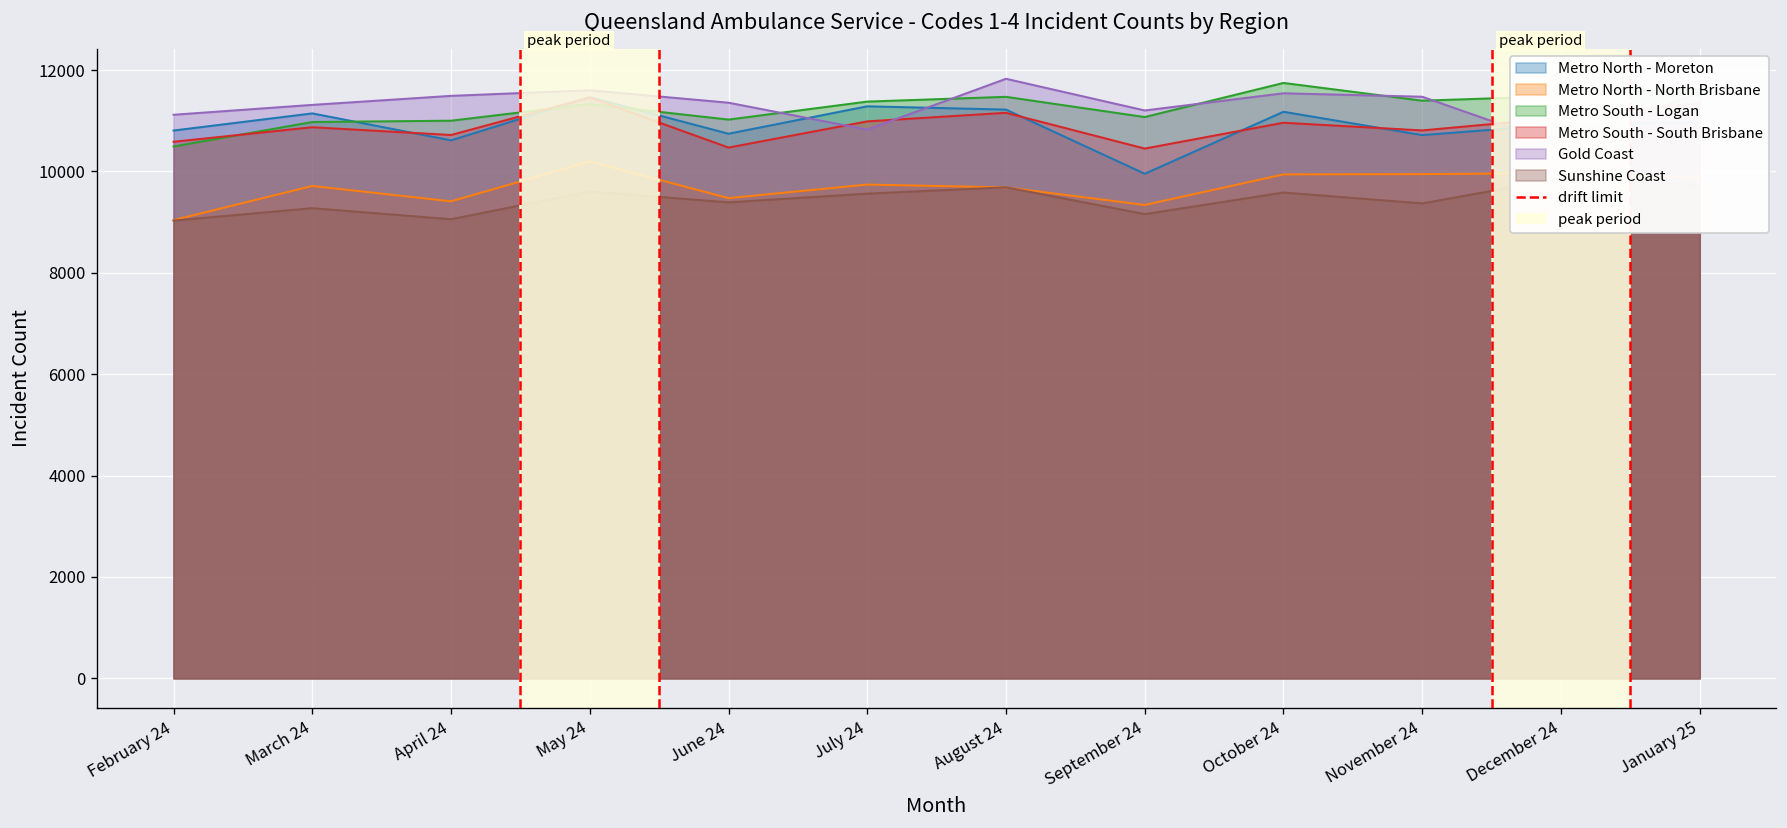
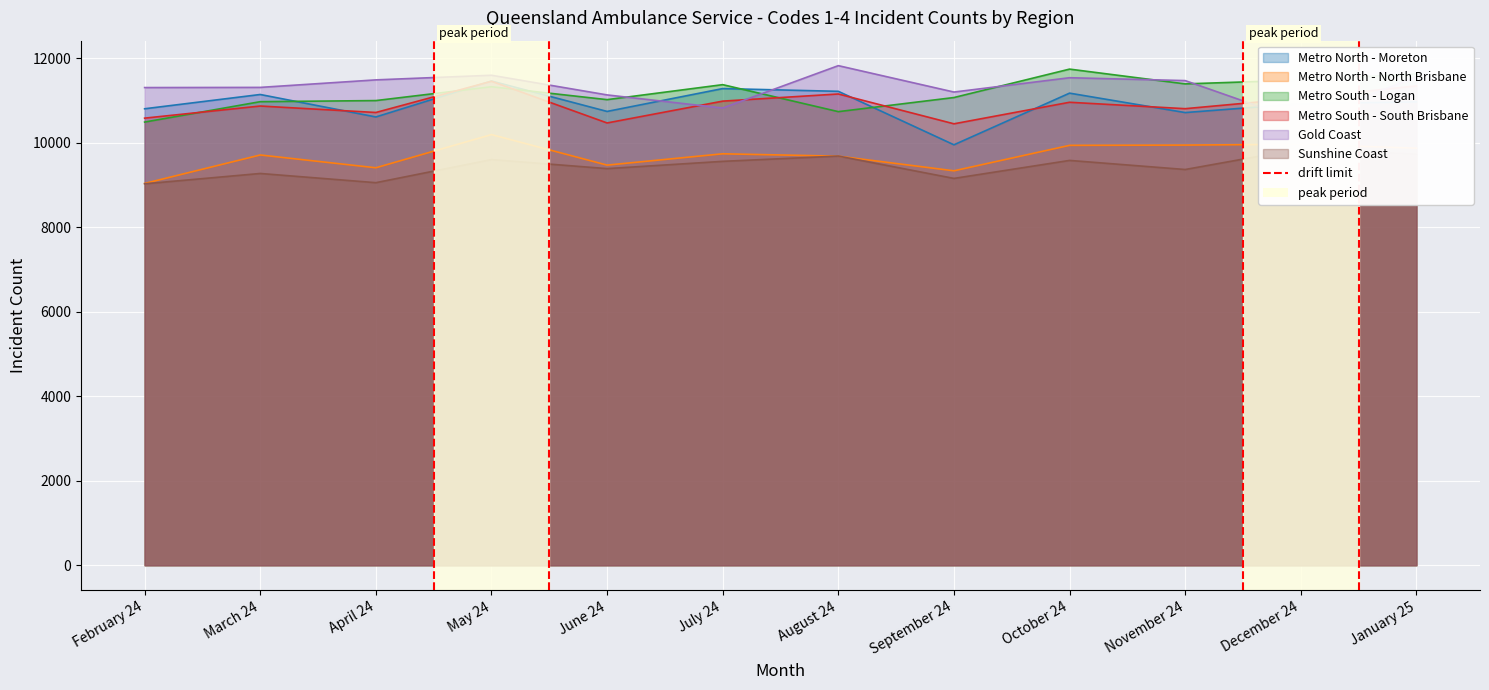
Gold Coast, February 24: 11100 -> 11300
Gold Coast, June 24: 11400 -> 11100
Metro South - Logan, August 24: 11500 -> 10700
